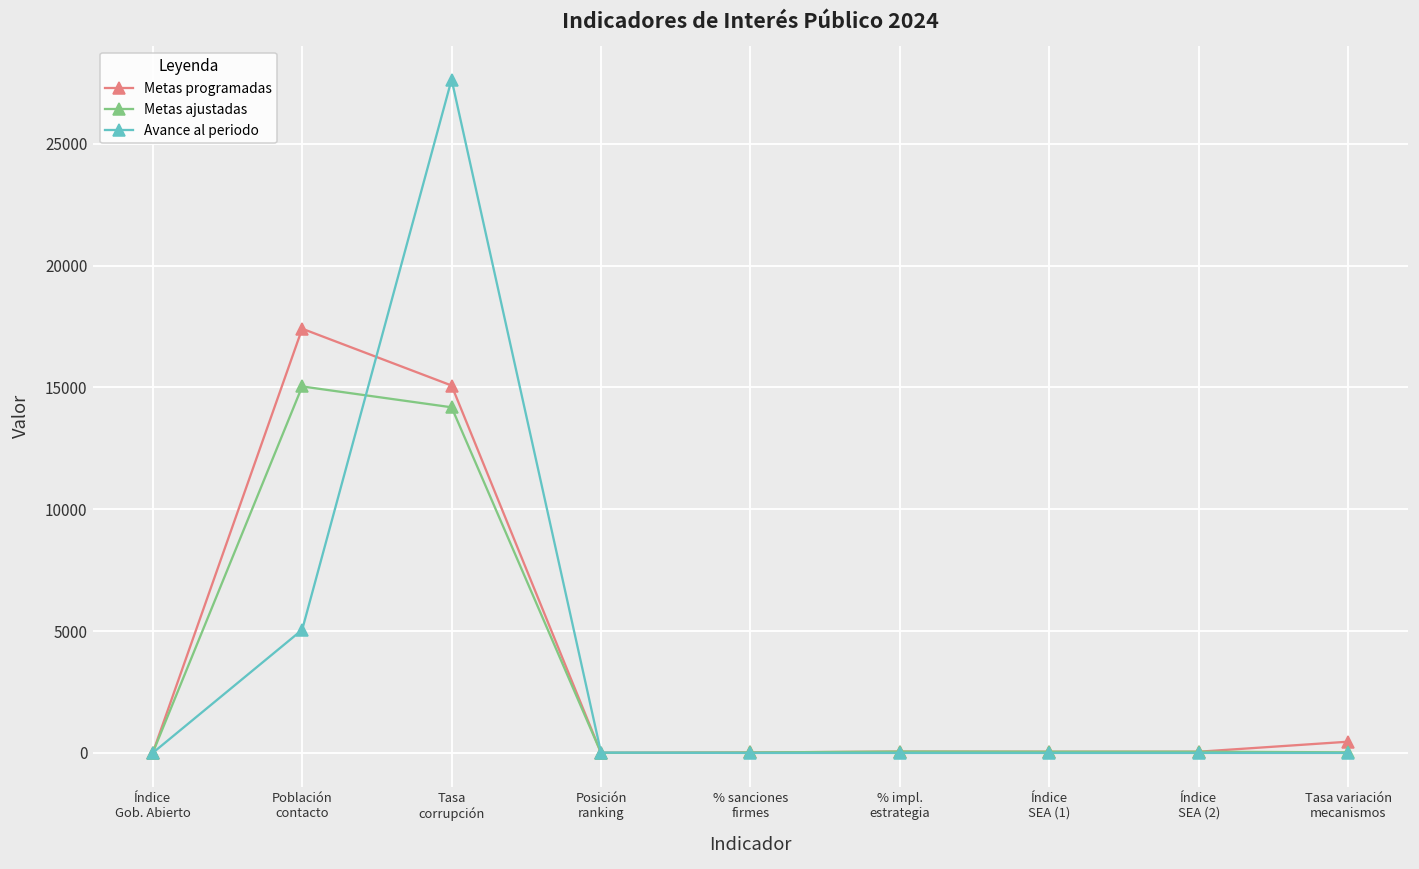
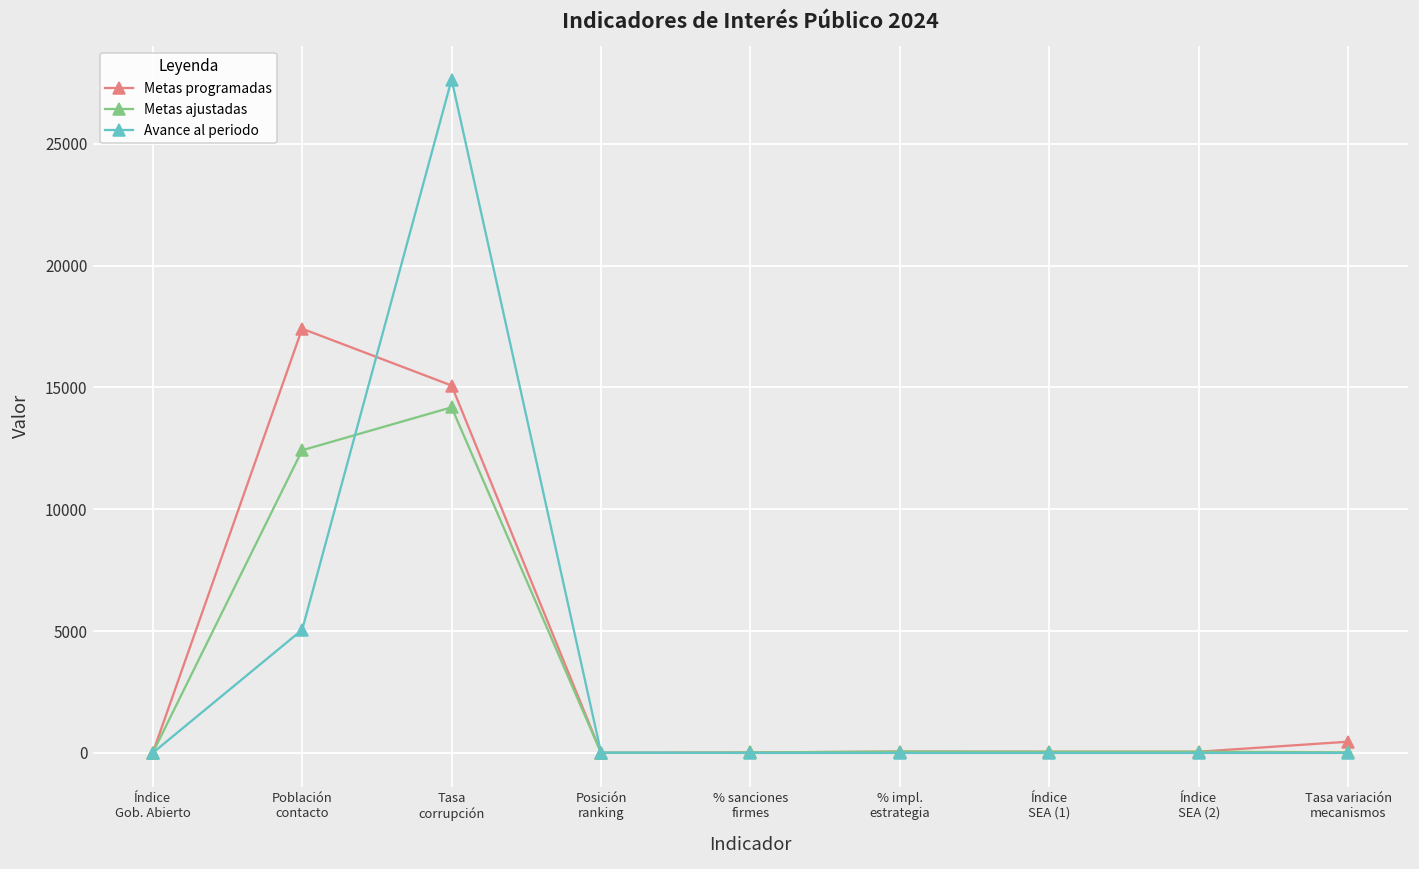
Metas ajustadas, Población contacto: 15000 -> 12400
